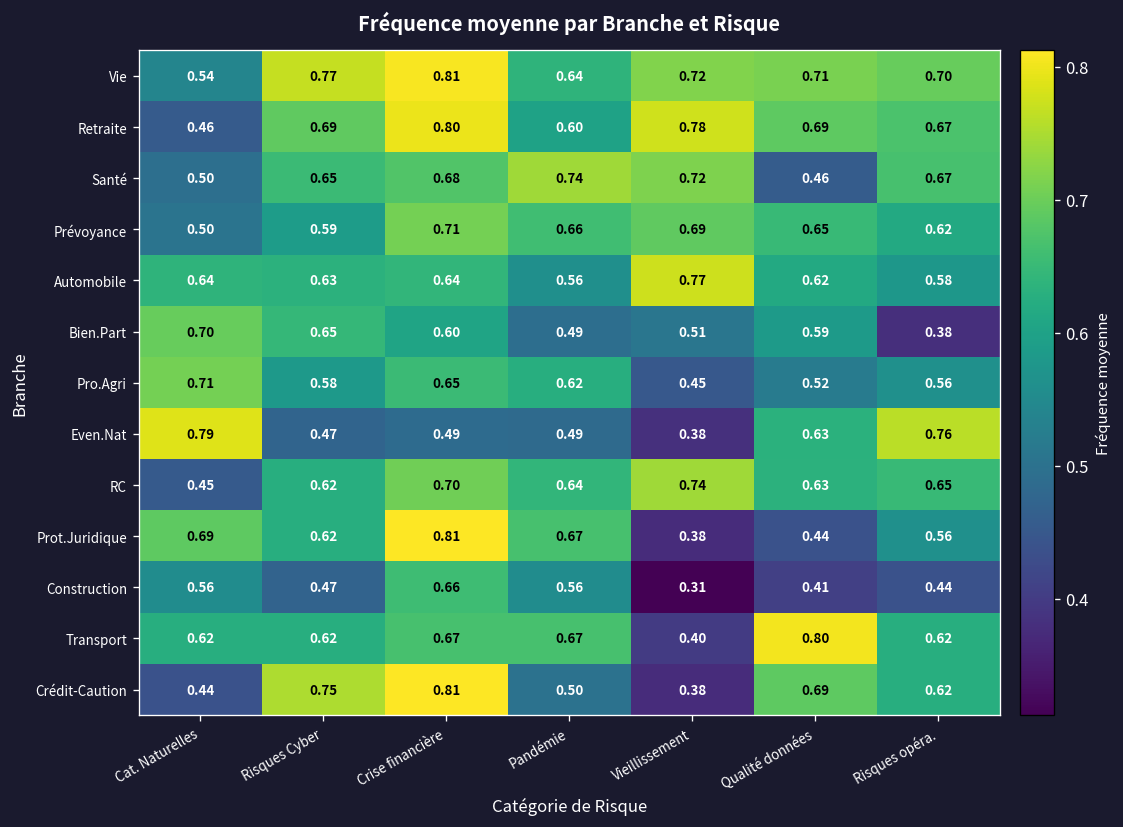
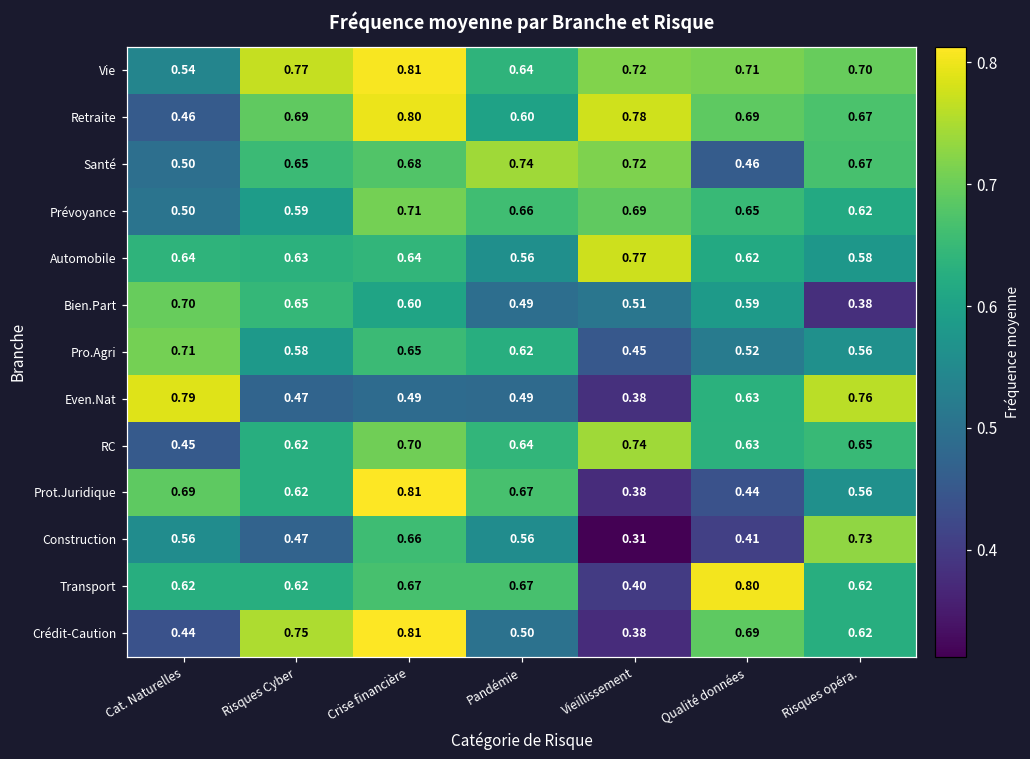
Construction, Risques opéra.: 0.44 -> 0.73
